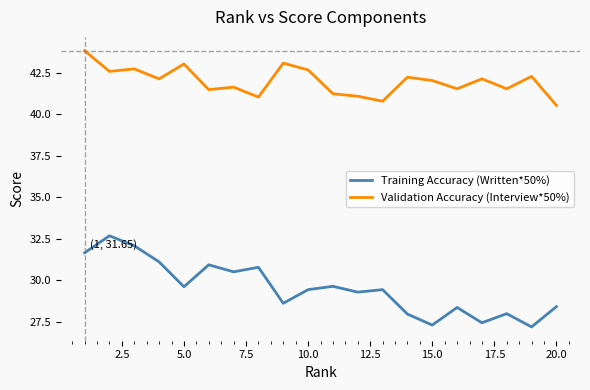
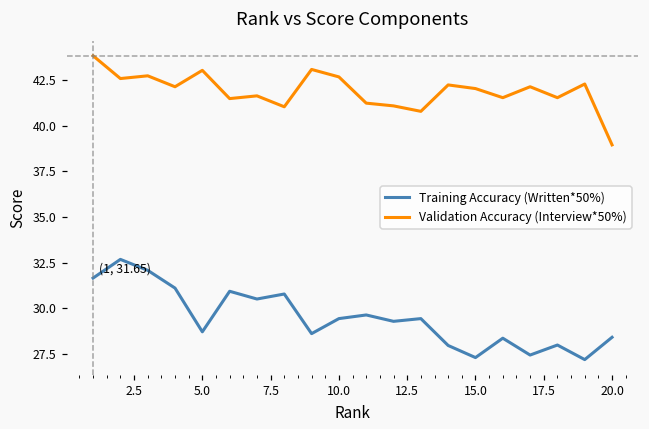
Training Accuracy (Written*50%), 5.0: 29.6 -> 28.7
Validation Accuracy (Interview*50%), 20.0: 40.6 -> 39.0
